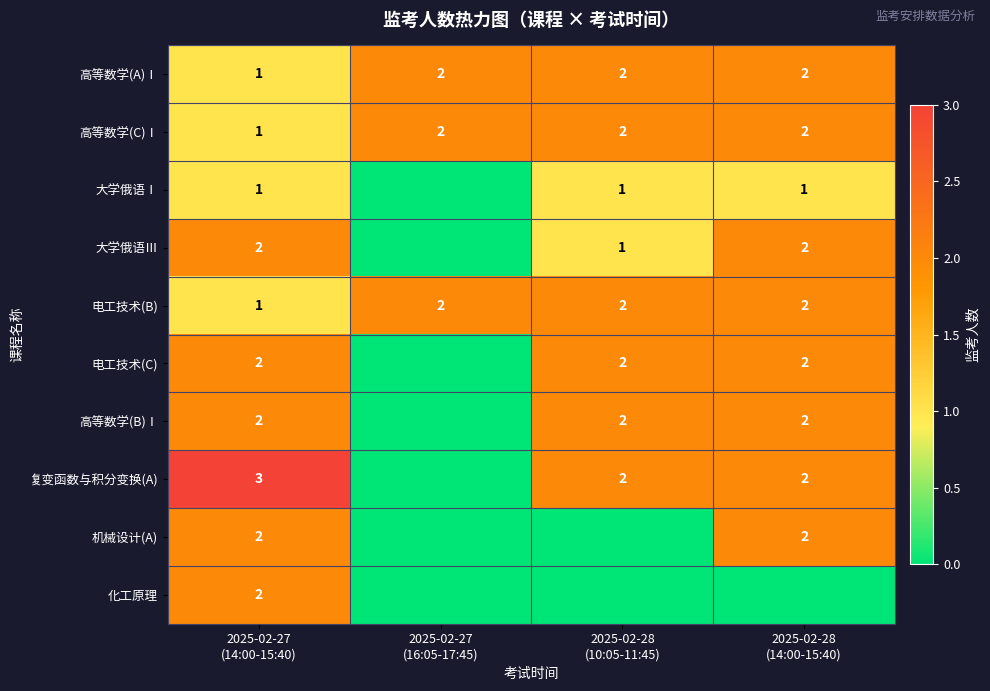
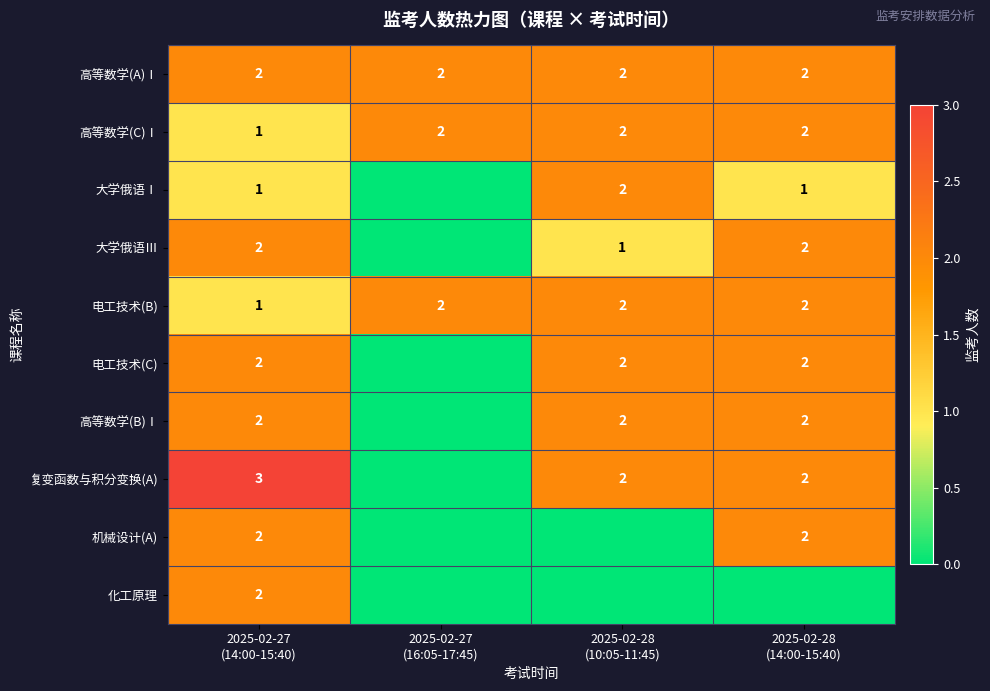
高等数学(A)Ⅰ, 2025-02-27 (14:00-15:40): 1 -> 2
大学俄语Ⅰ, 2025-02-28 (10:05-11:45): 1 -> 2
